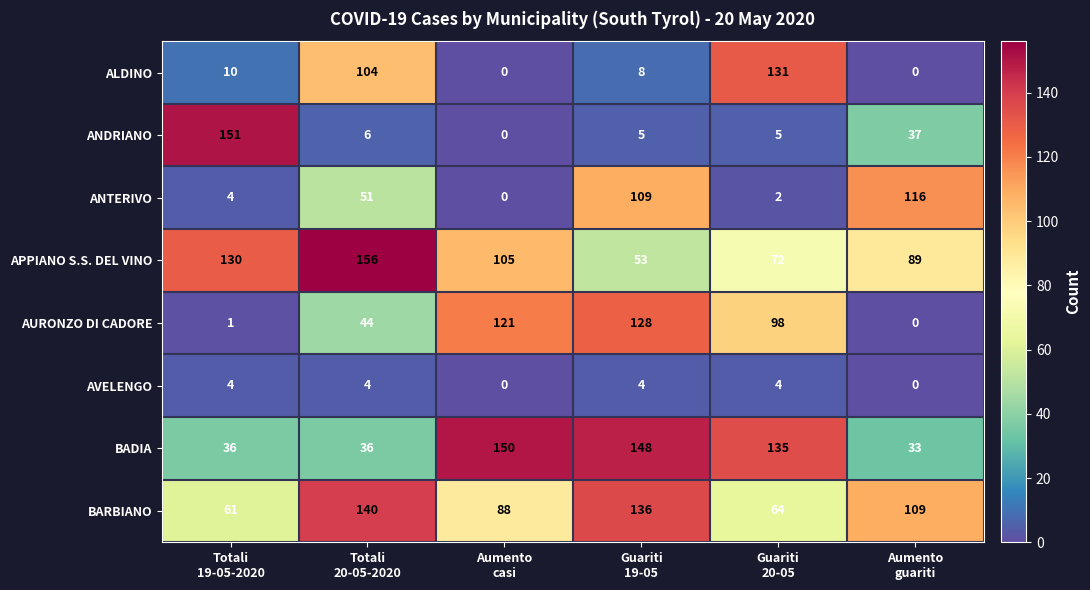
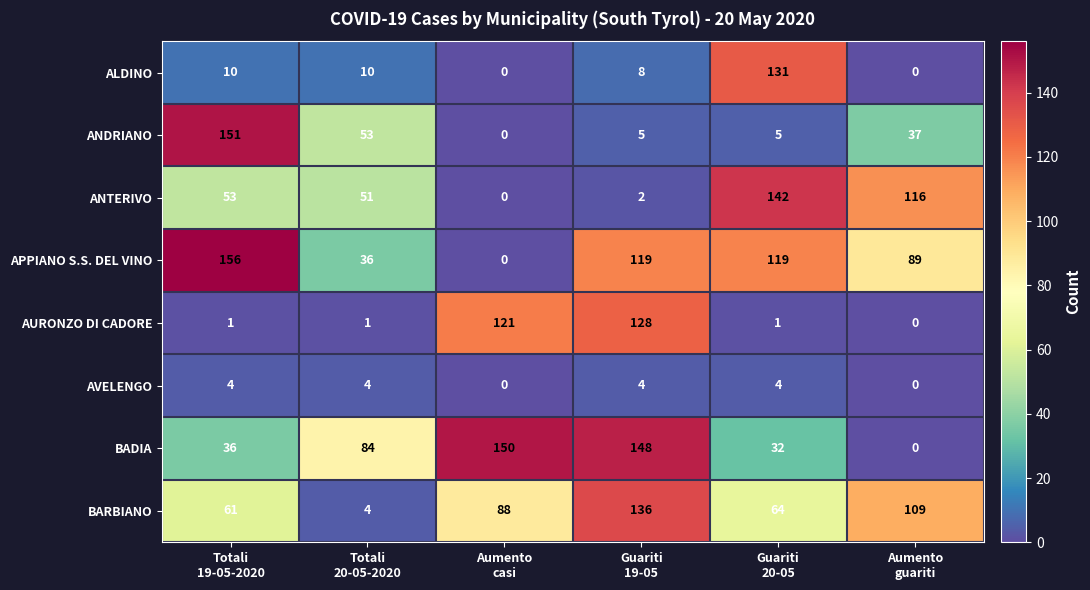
ALDINO, Totali 20-05-2020: 104 -> 10
ANDRIANO, Totali 20-05-2020: 6 -> 53
ANTERIVO, Totali 19-05-2020: 4 -> 53
ANTERIVO, Guariti 19-05: 109 -> 2
ANTERIVO, Guariti 20-05: 2 -> 142
APPIANO S.S. DEL VINO, Totali 19-05-2020: 130 -> 156
APPIANO S.S. DEL VINO, Totali 20-05-2020: 156 -> 36
APPIANO S.S. DEL VINO, Aumento casi: 105 -> 0
APPIANO S.S. DEL VINO, Guariti 19-05: 53 -> 119
APPIANO S.S. DEL VINO, Guariti 20-05: 72 -> 119
AURONZO DI CADORE, Totali 20-05-2020: 44 -> 1
AURONZO DI CADORE, Guariti 20-05: 98 -> 1
BADIA, Totali 20-05-2020: 36 -> 84
BADIA, Guariti 20-05: 135 -> 32
BADIA, Aumento guariti: 33 -> 0
BARBIANO, Totali 20-05-2020: 140 -> 4
